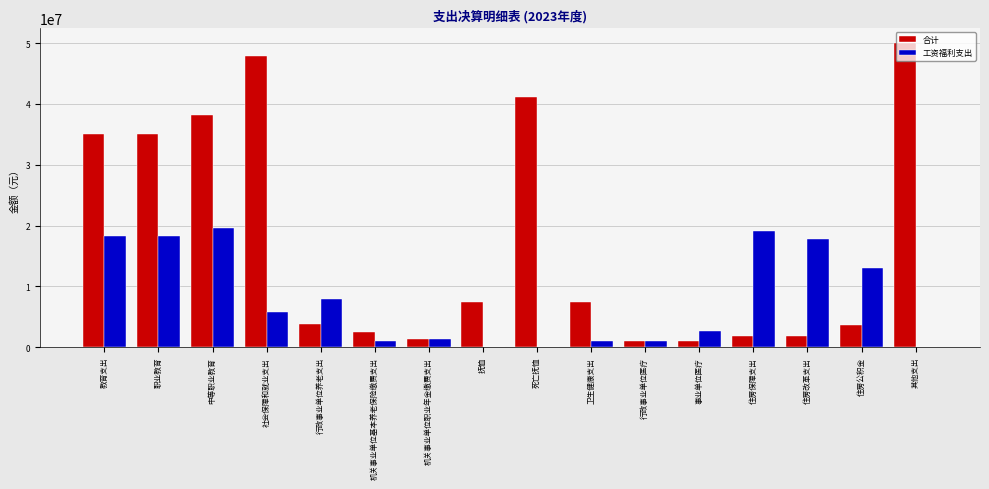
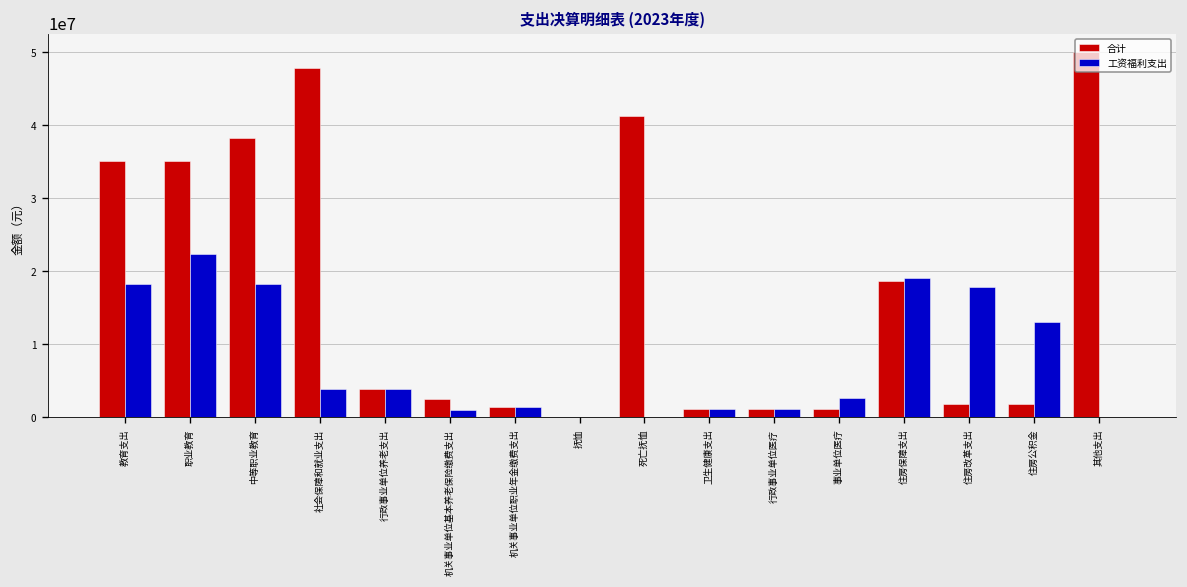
工资福利支出, 职业教育: 18000000 -> 22000000
工资福利支出, 中等职业教育: 20000000 -> 18000000
工资福利支出, 社会保障和就业支出: 6000000 -> 4000000
工资福利支出, 行政事业单位养老支出: 8000000 -> 4000000
合计, 抚恤: 7000000 -> 0
合计, 卫生健康支出: 7000000 -> 1000000
合计, 住房保障支出: 2000000 -> 19000000
合计, 住房公积金: 4000000 -> 2000000
